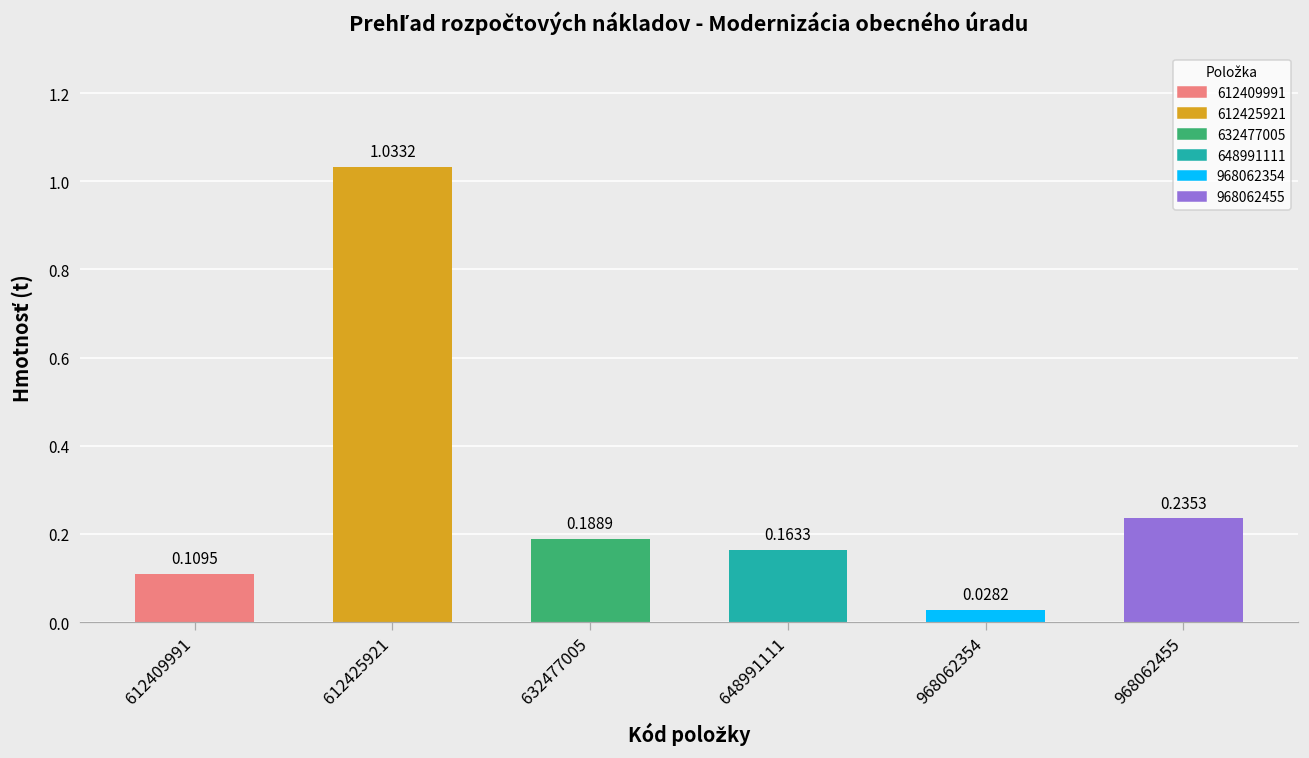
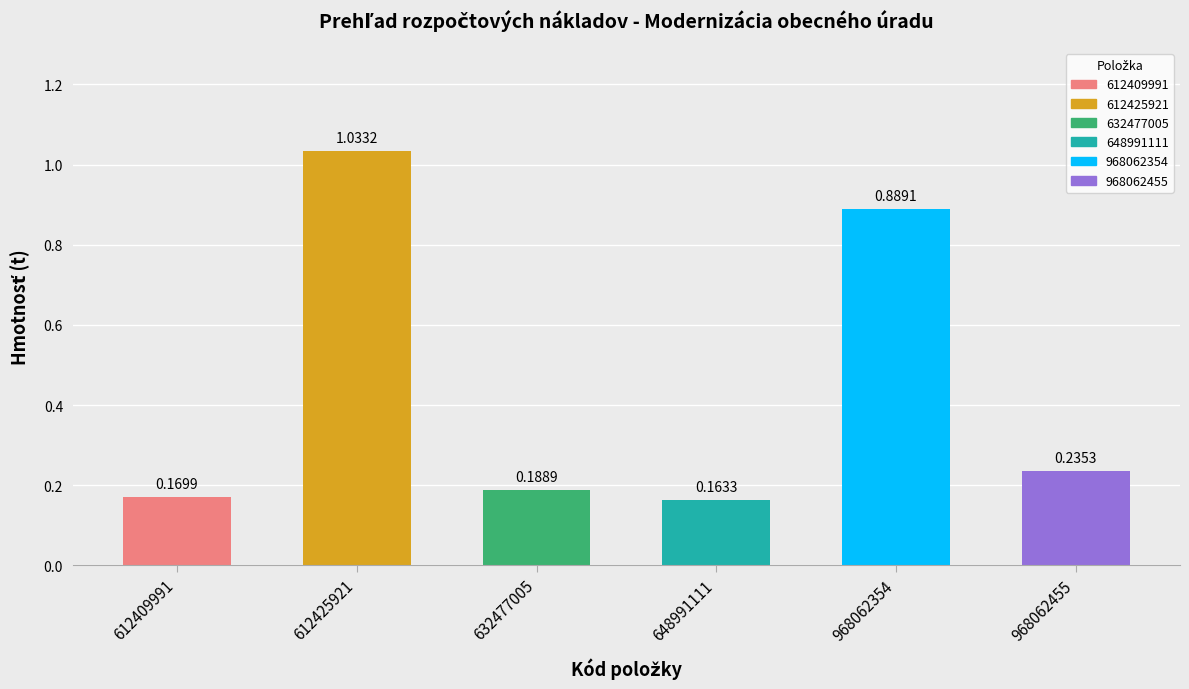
612409991: 0.1095 -> 0.1699
968062354: 0.0282 -> 0.8891
